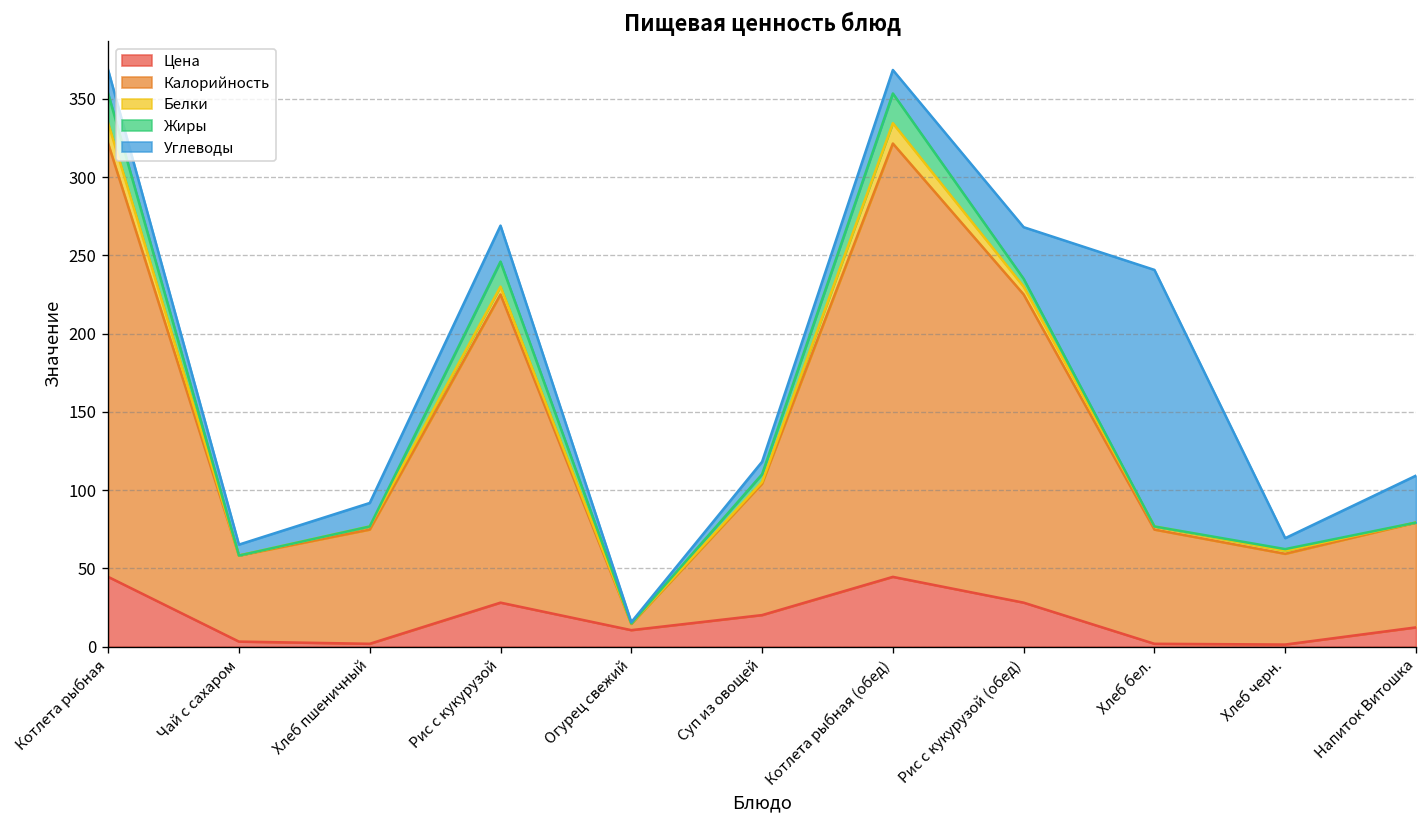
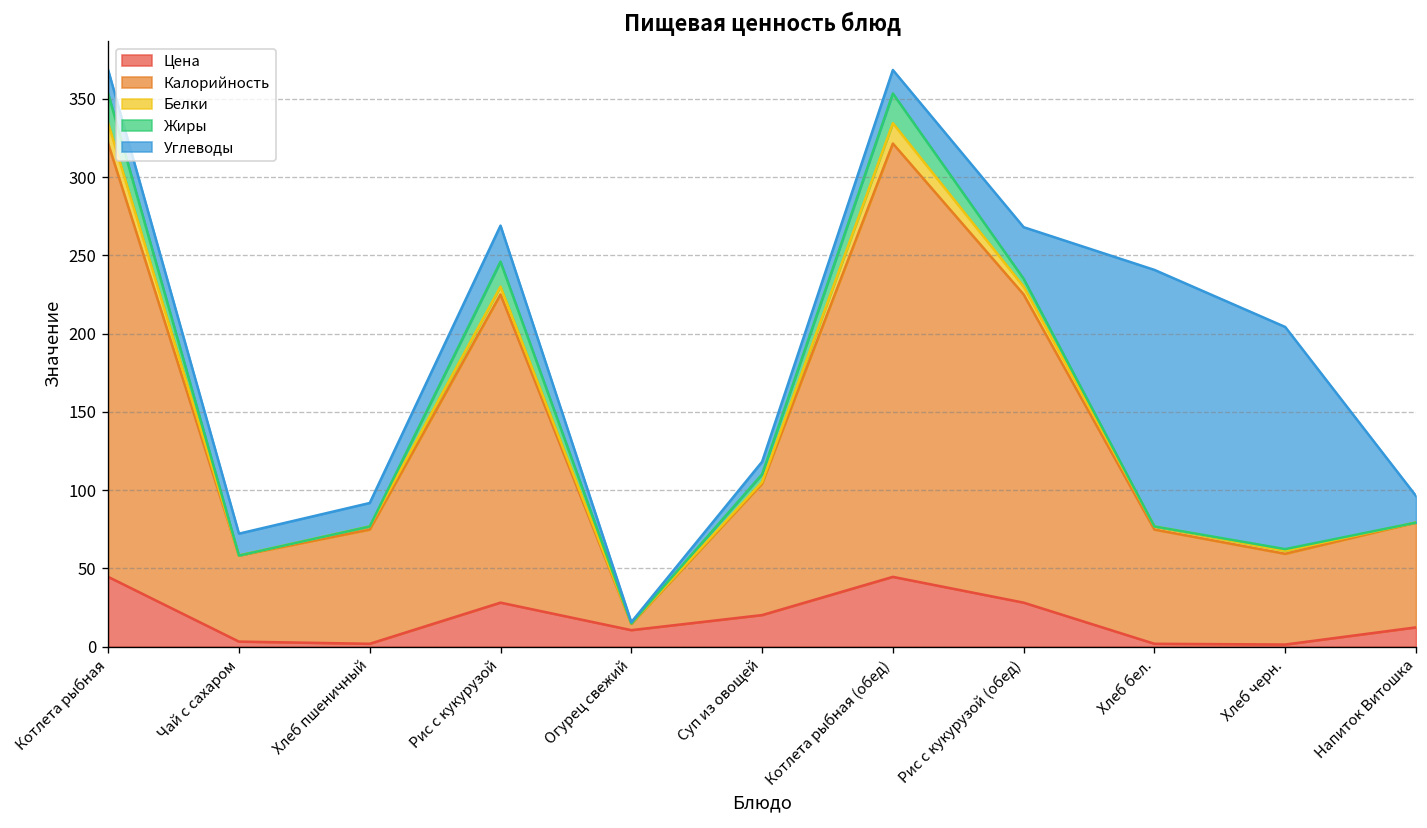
Углеводы, Чай с сахаром: 7 -> 14
Углеводы, Хлеб черн.: 7 -> 142
Углеводы, Напиток Витошка: 30 -> 17
